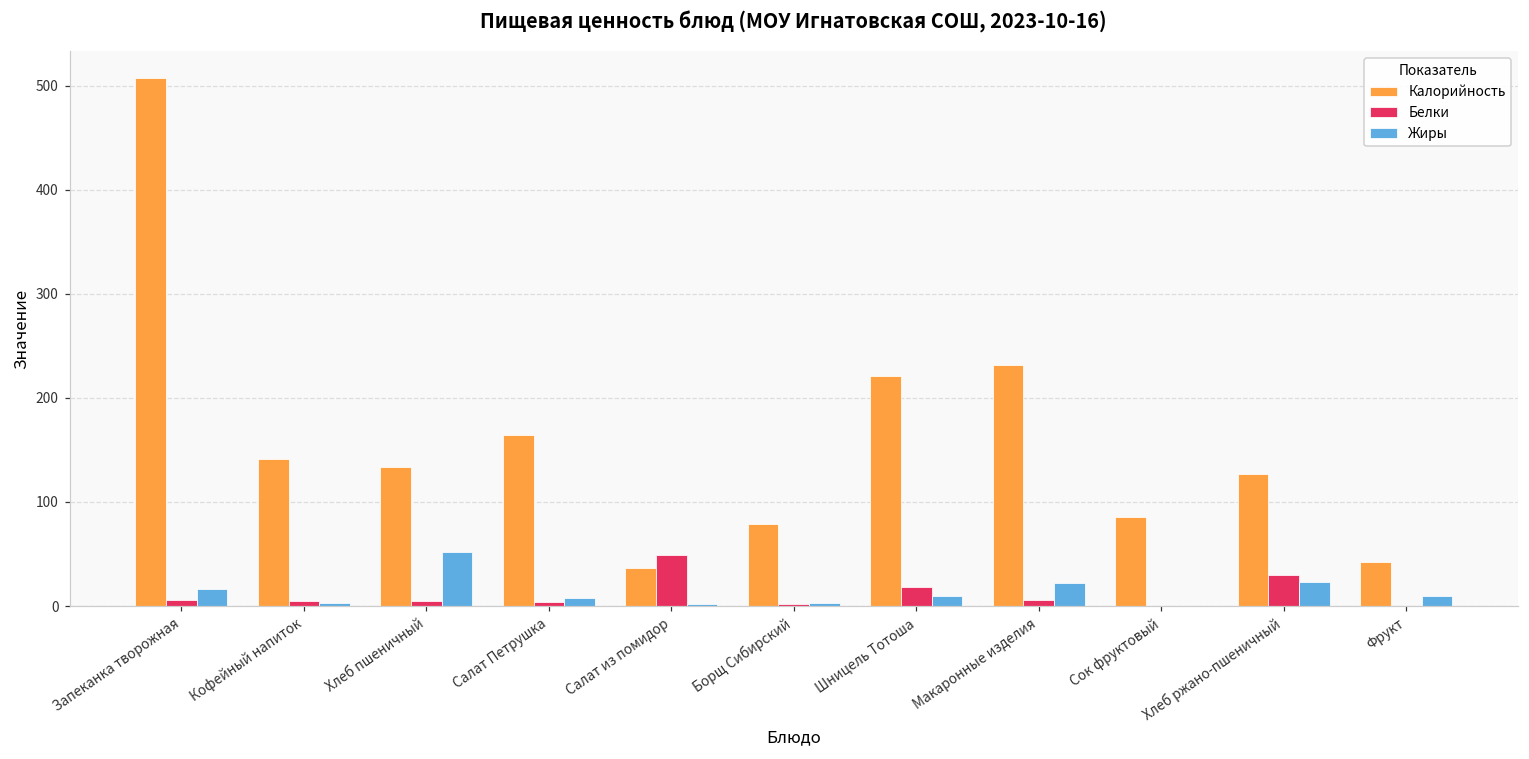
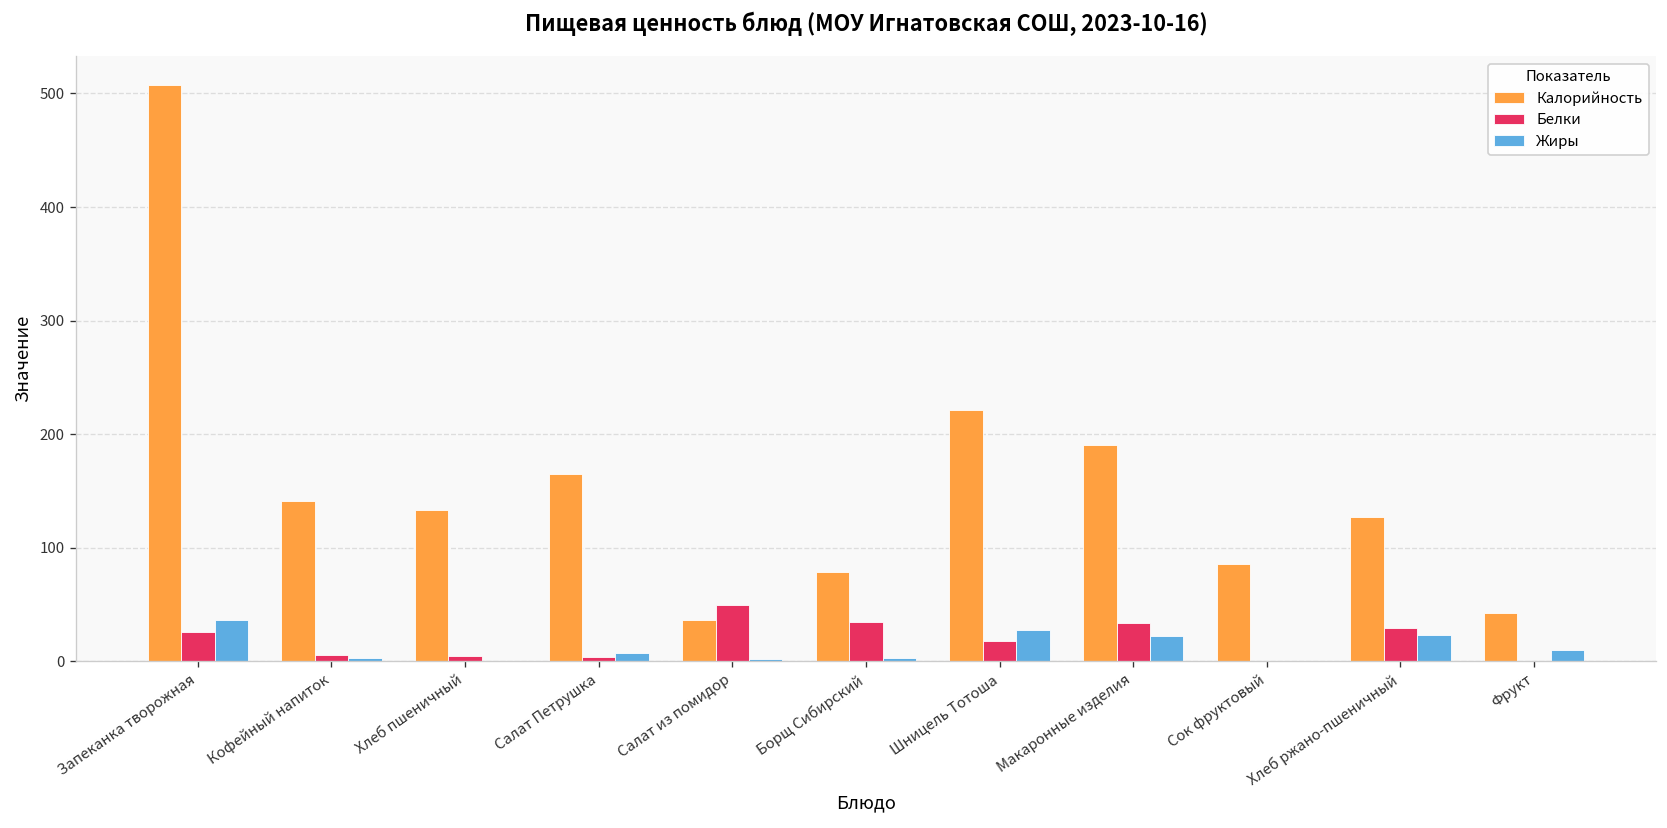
Белки, Запеканка творожная: 10 -> 30
Жиры, Запеканка творожная: 20 -> 40
Жиры, Хлеб пшеничный: 50 -> 0
Белки, Борщ Сибирский: 0 -> 30
Жиры, Шницель Тотоша: 10 -> 30
Калорийность, Макаронные изделия: 230 -> 190
Белки, Макаронные изделия: 10 -> 30
